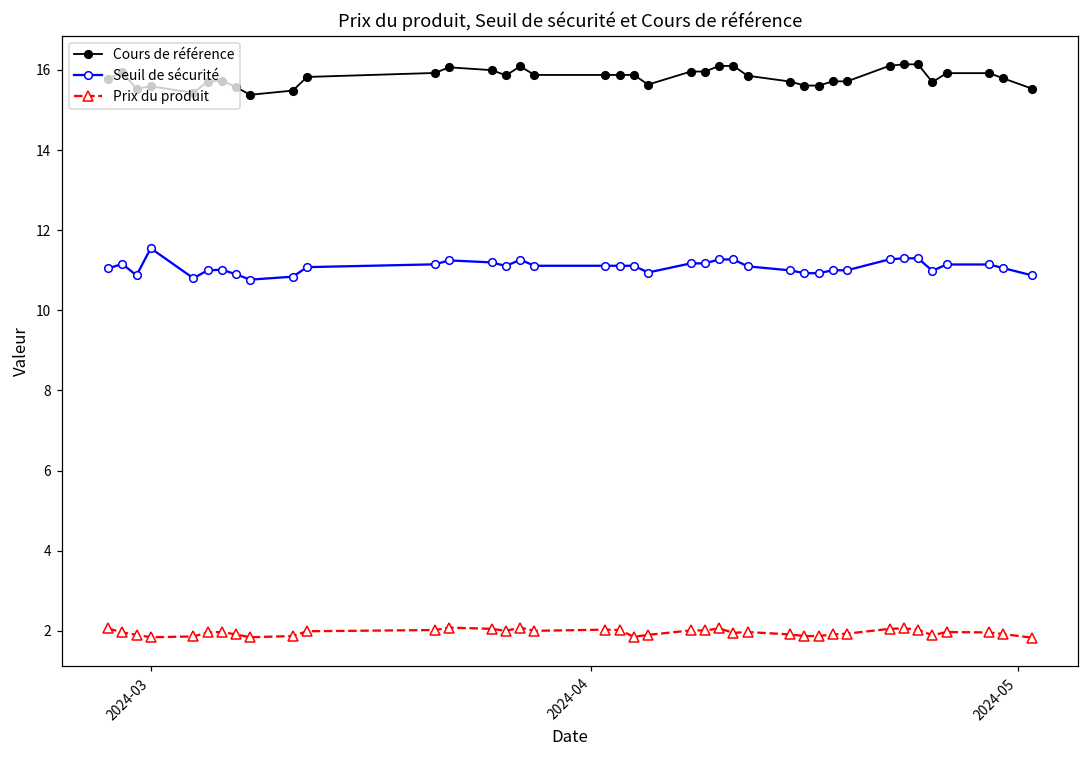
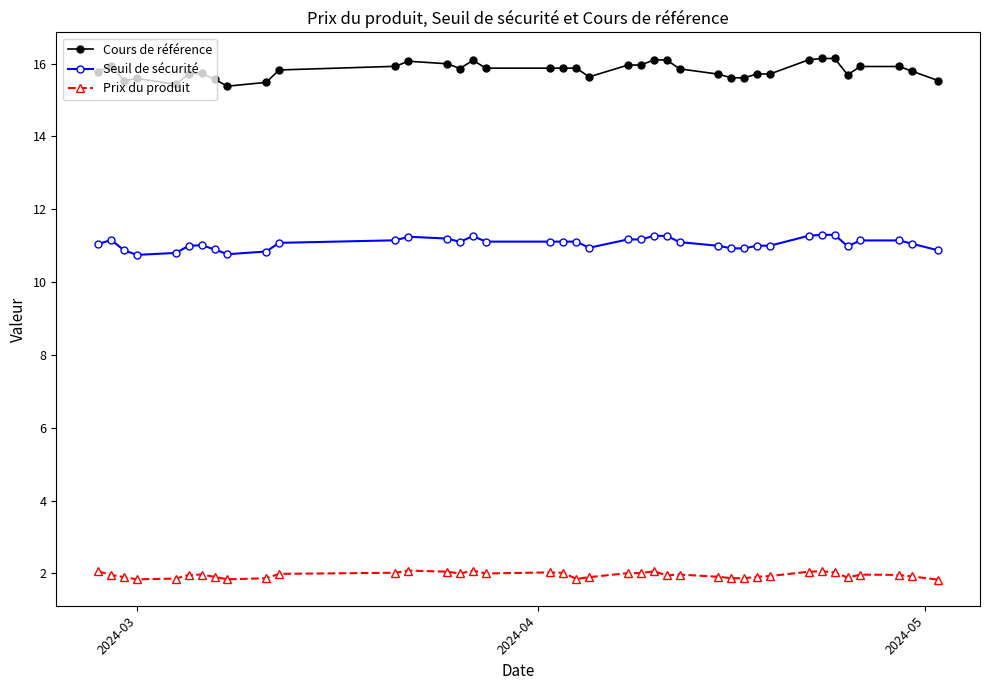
Seuil de sécurité, 2024-03: 11.5 -> 10.7
